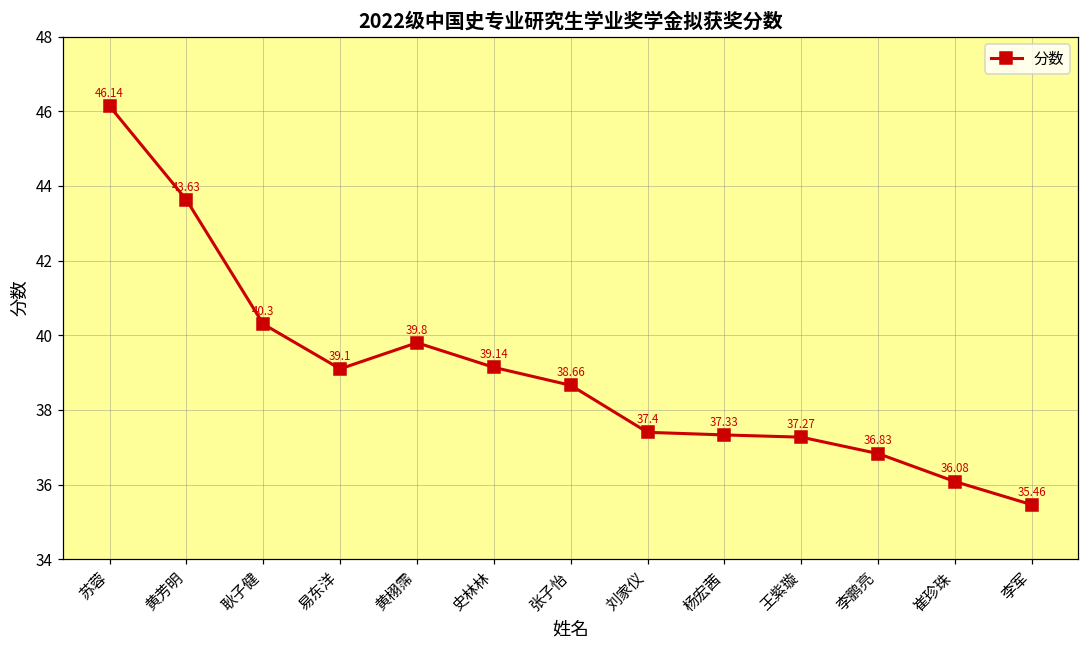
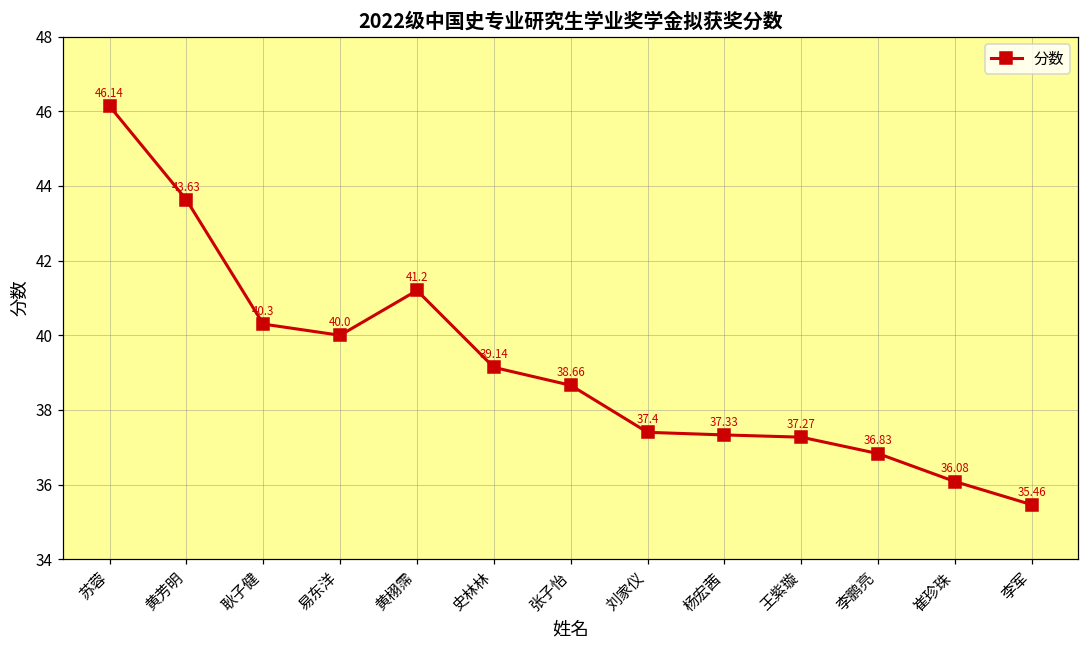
易东洋: 39.1 -> 40.0
黄栩霈: 39.8 -> 41.2
